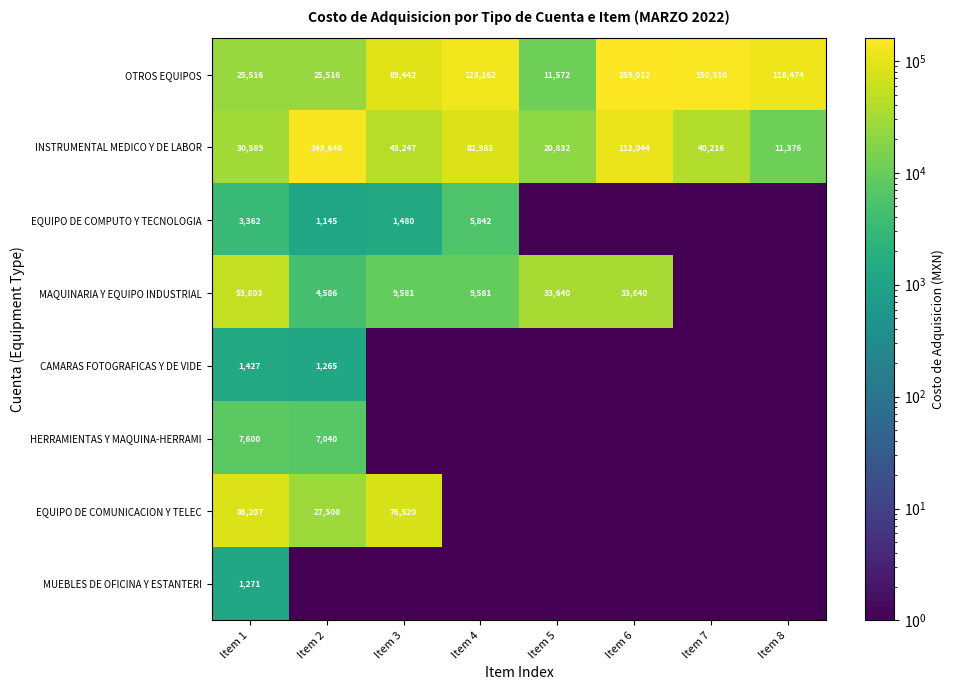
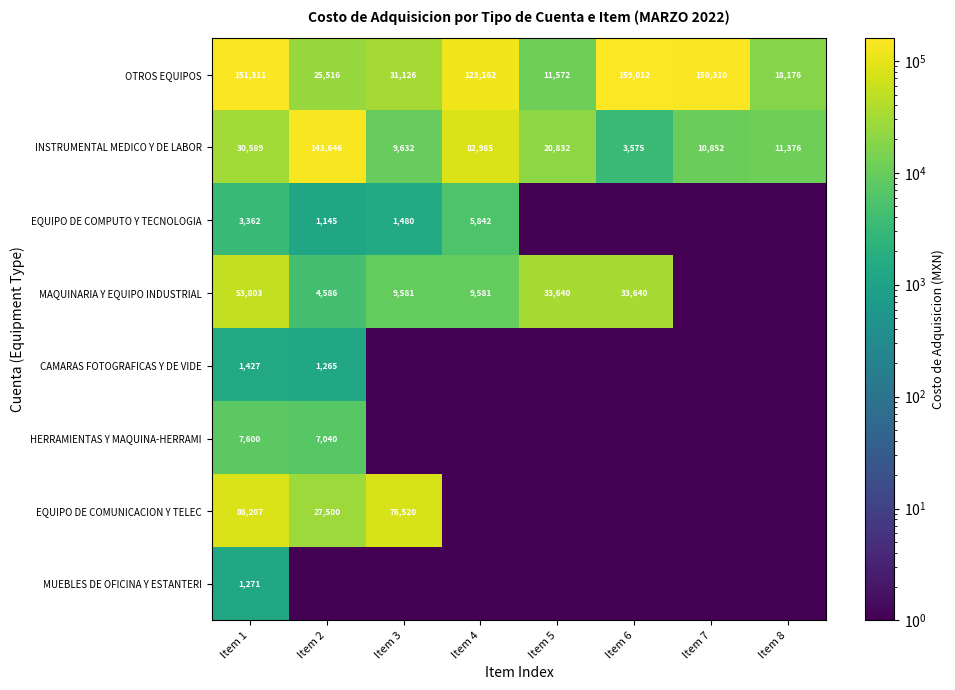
OTROS EQUIPOS, Item 1: 25,516 -> 151,311
OTROS EQUIPOS, Item 3: 89,442 -> 31,126
OTROS EQUIPOS, Item 8: 118,474 -> 18,176
INSTRUMENTAL MEDICO Y DE LABOR, Item 3: 43,247 -> 9,632
INSTRUMENTAL MEDICO Y DE LABOR, Item 6: 112,044 -> 3,575
INSTRUMENTAL MEDICO Y DE LABOR, Item 7: 40,216 -> 10,852
